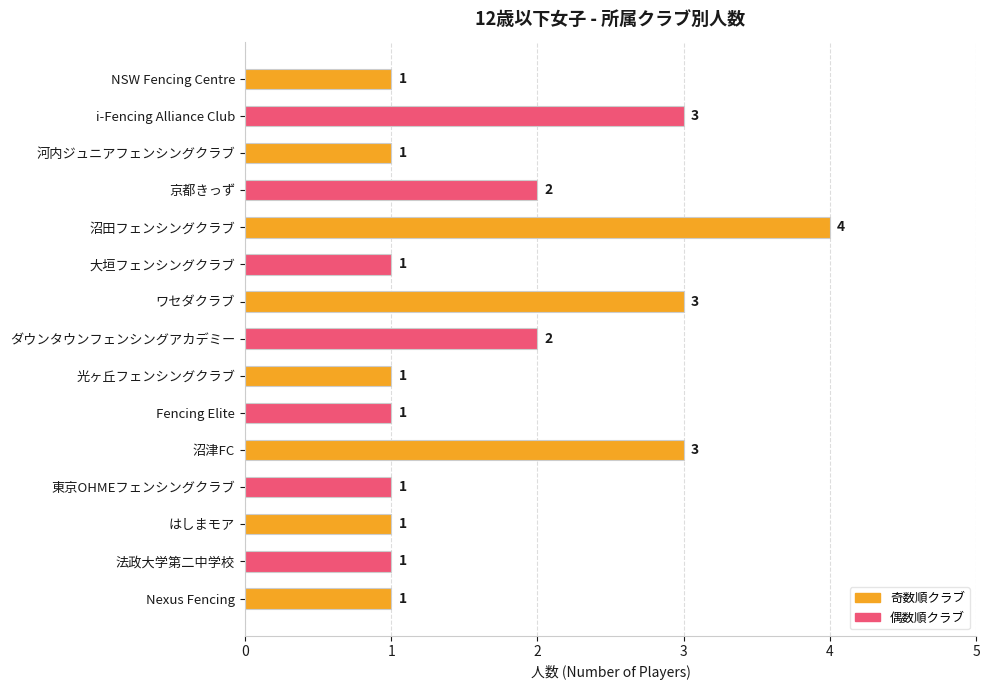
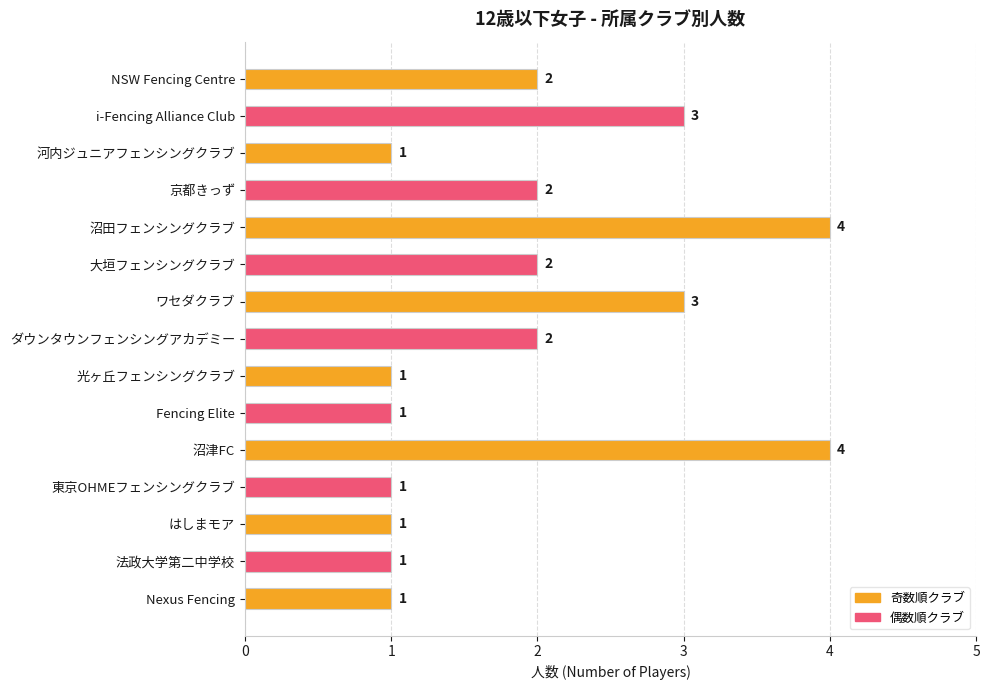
NSW Fencing Centre: 1 -> 2
大垣フェンシングクラブ: 1 -> 2
沼津FC: 3 -> 4
